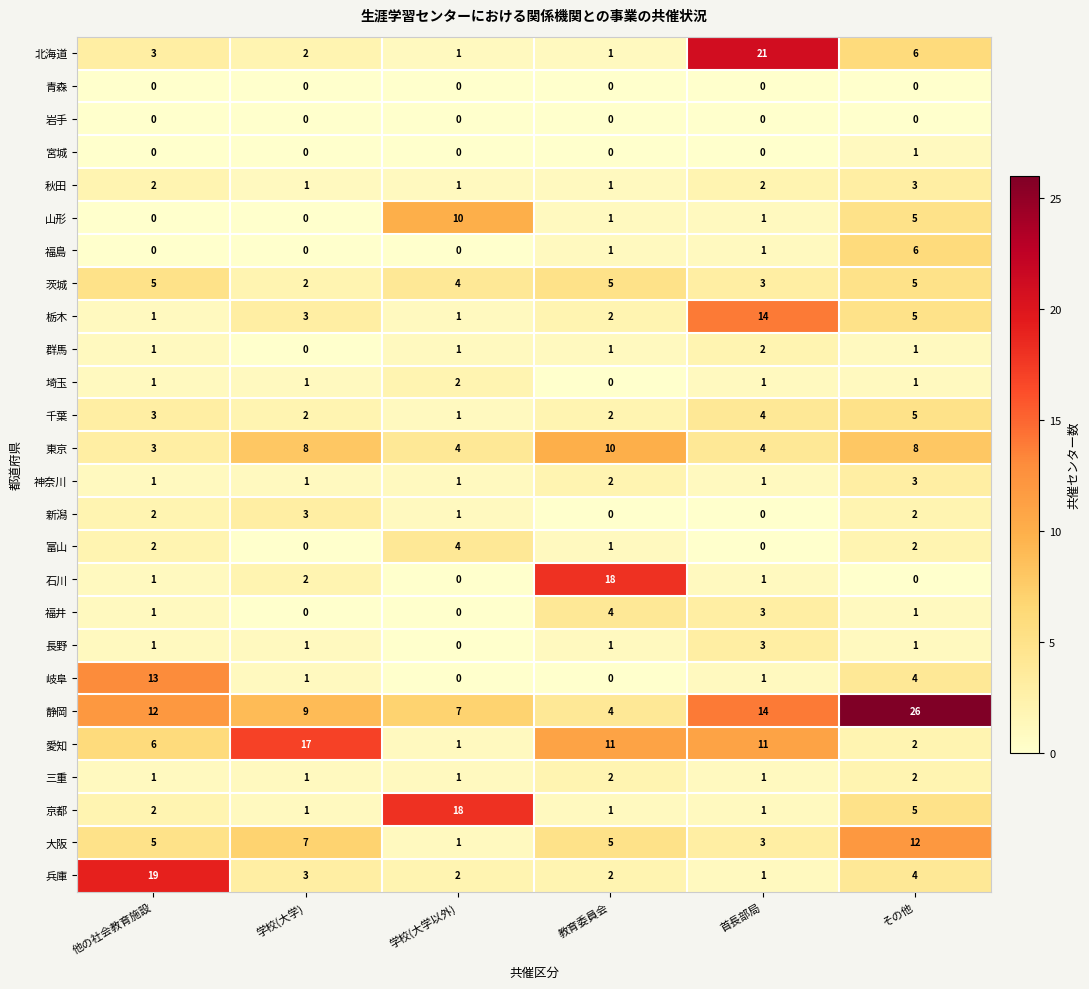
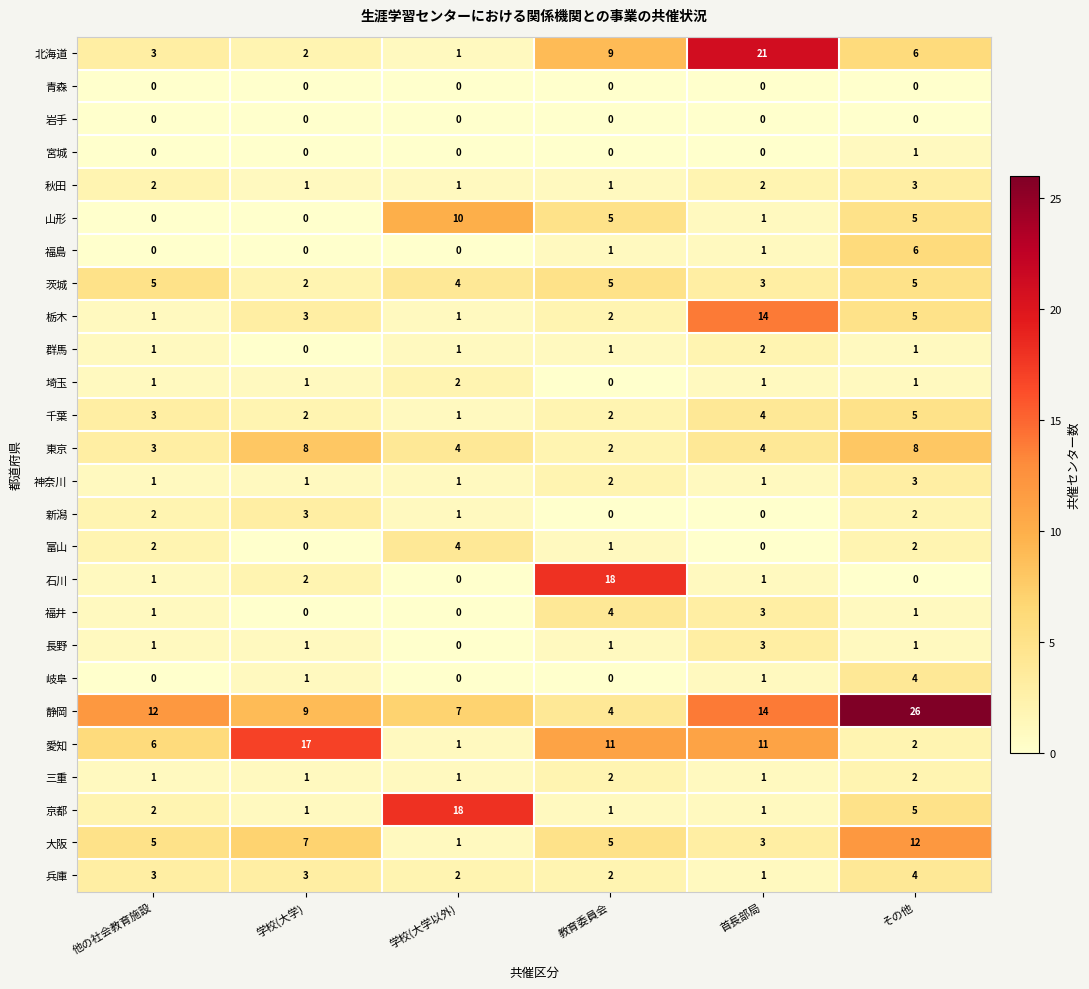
北海道, 教育委員会: 1 -> 9
山形, 教育委員会: 1 -> 5
東京, 教育委員会: 10 -> 2
岐阜, 他の社会教育施設: 13 -> 0
兵庫, 他の社会教育施設: 19 -> 3
